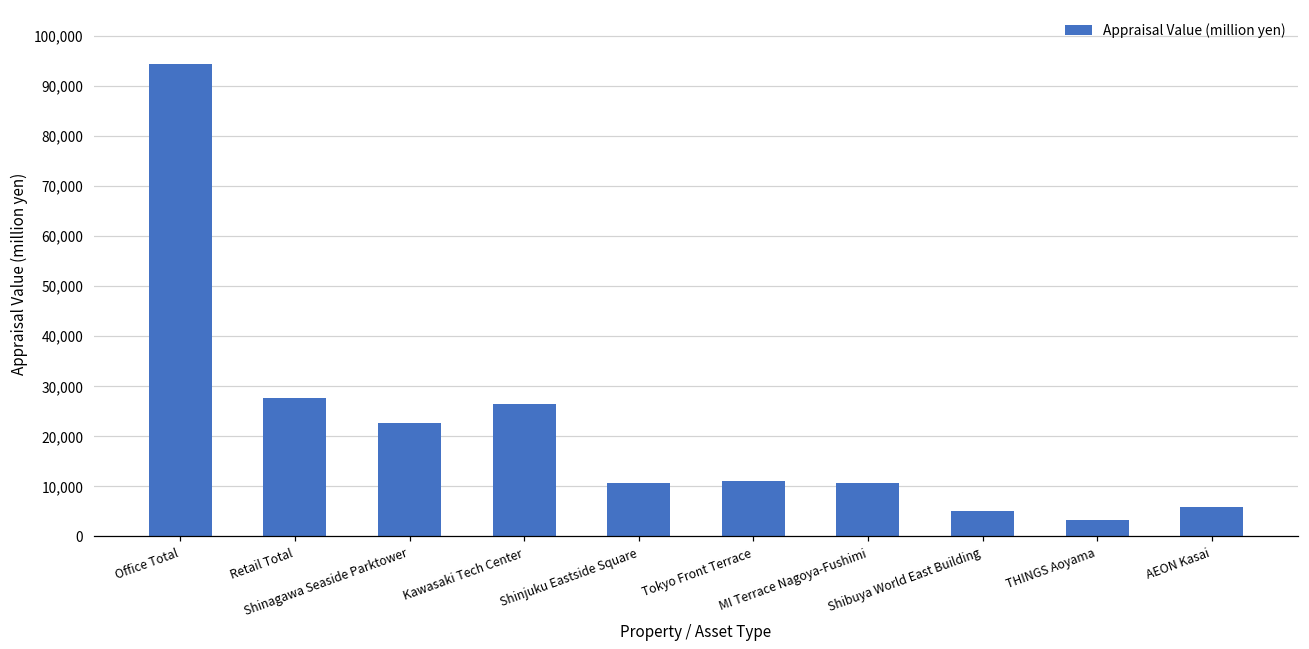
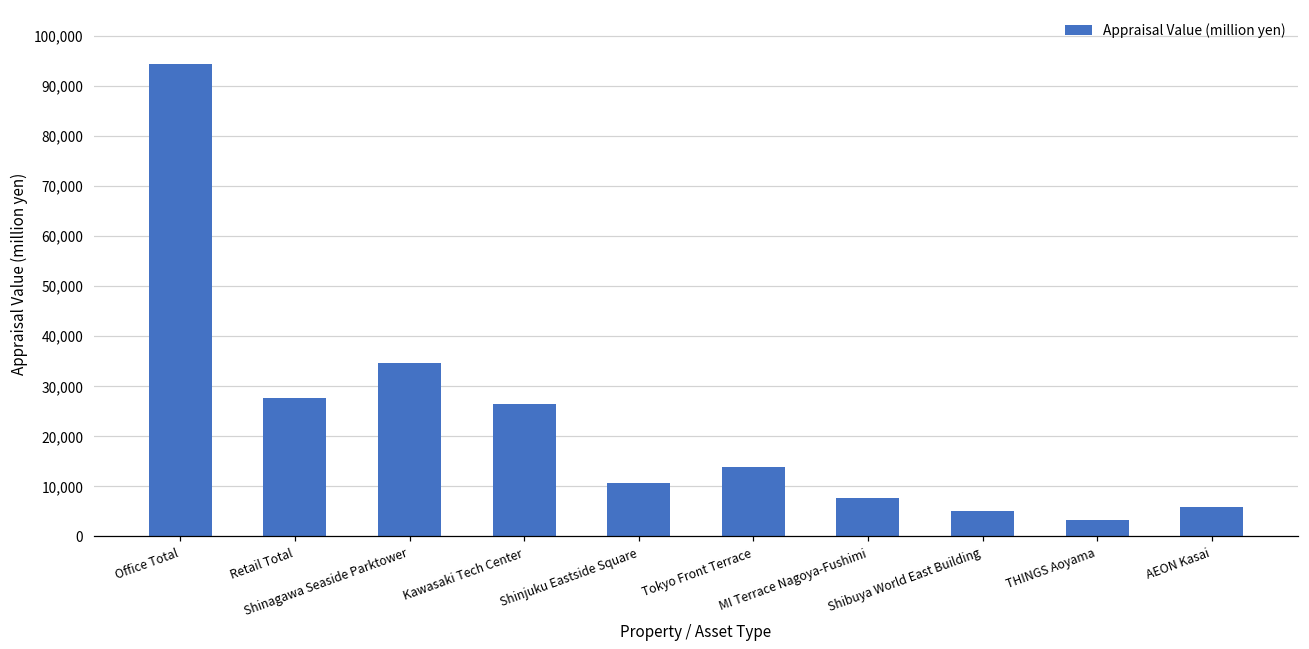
Shinagawa Seaside Parktower: 23,000 -> 35,000
Tokyo Front Terrace: 11,000 -> 14,000
MI Terrace Nagoya-Fushimi: 11,000 -> 8,000
